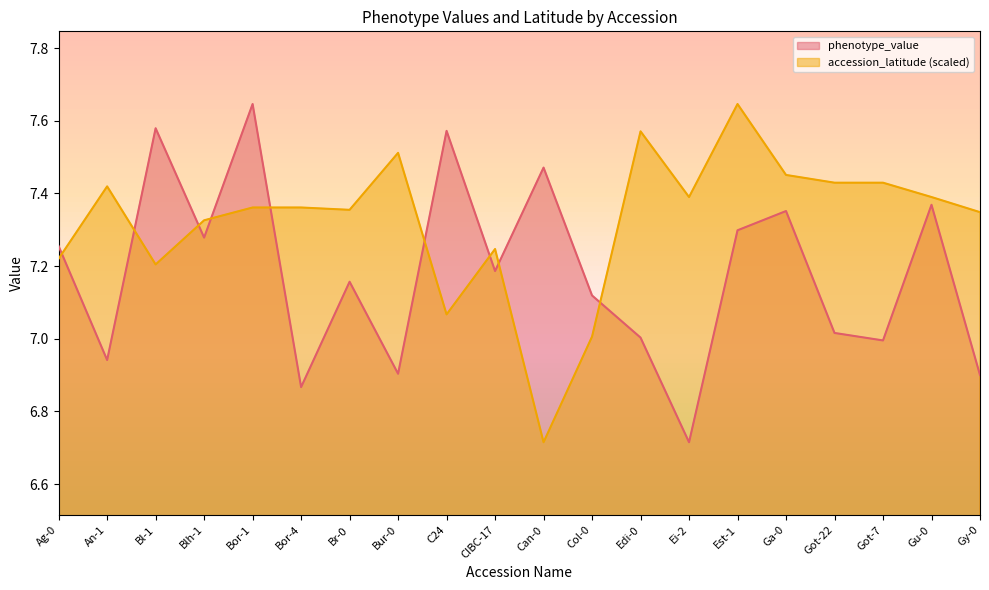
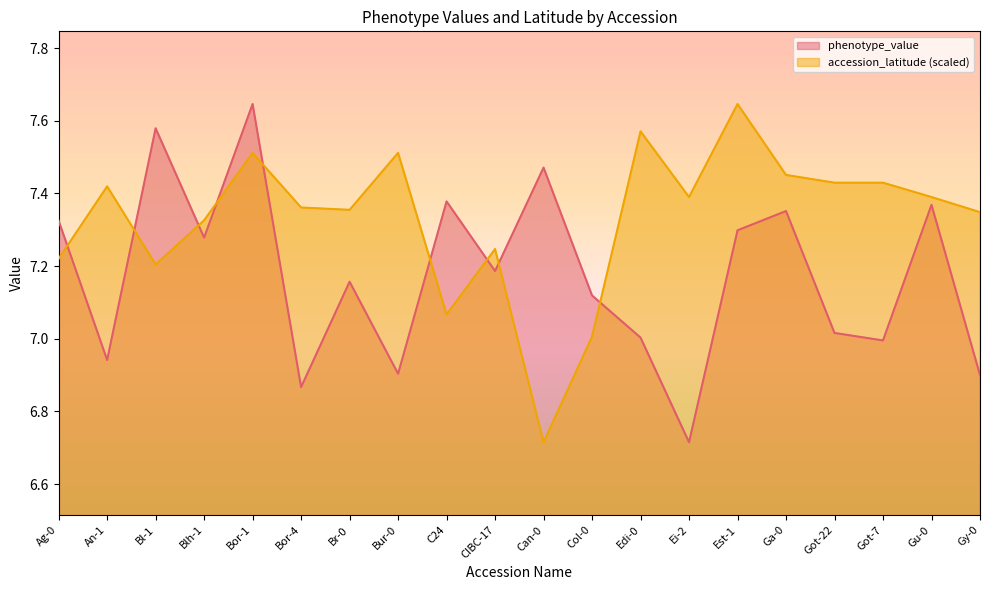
phenotype_value, Ag-0: 7.25 -> 7.33
accession_latitude (scaled), Bor-1: 7.36 -> 7.51
phenotype_value, C24: 7.57 -> 7.38
